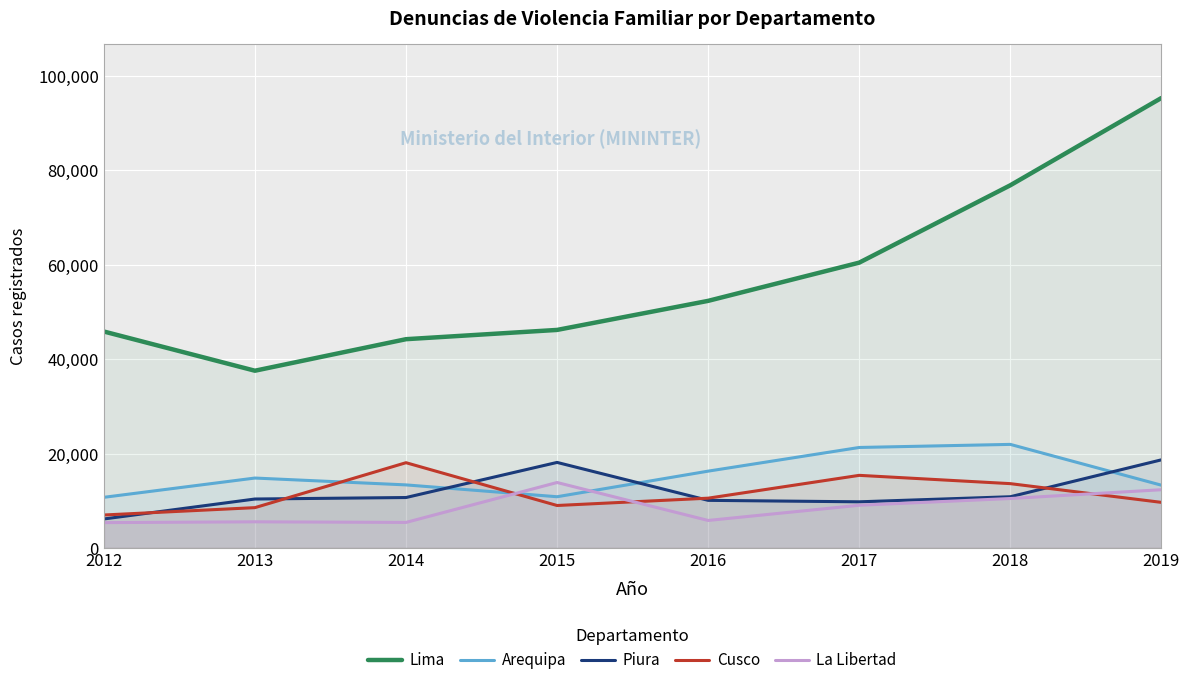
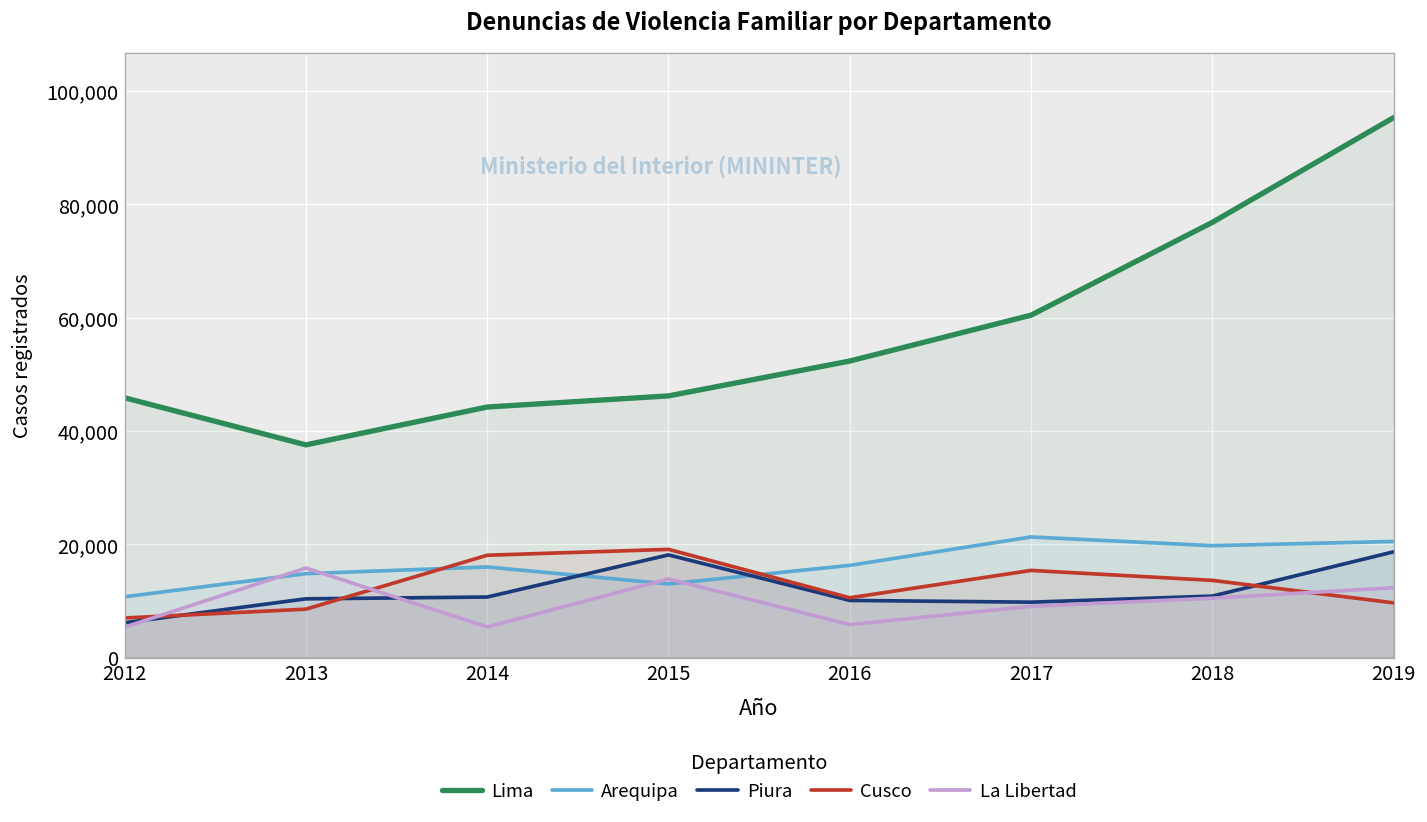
La Libertad, 2013: 6,000 -> 16,000
Arequipa, 2014: 13,000 -> 16,000
Arequipa, 2015: 11,000 -> 13,000
Cusco, 2015: 9,000 -> 19,000
Arequipa, 2018: 22,000 -> 20,000
Arequipa, 2019: 13,000 -> 20,000
